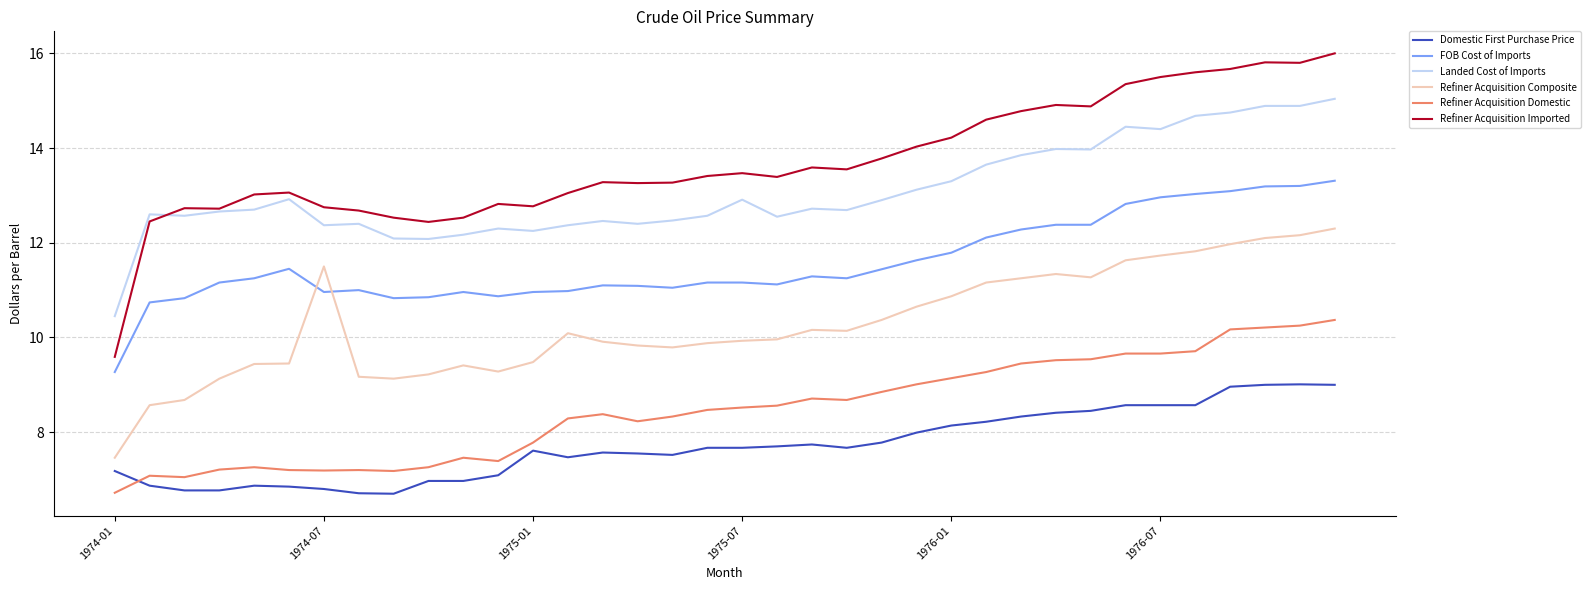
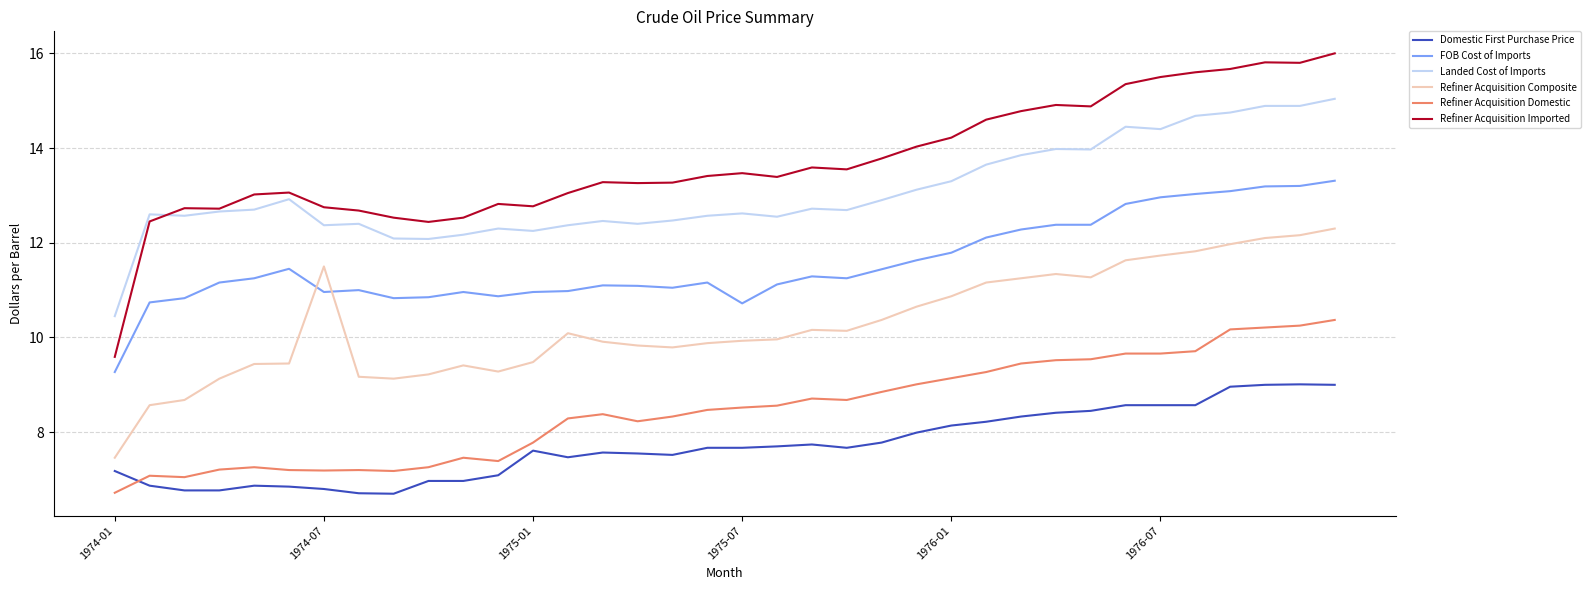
FOB Cost of Imports, 1975-07: 11.2 -> 10.7
Landed Cost of Imports, 1975-07: 12.9 -> 12.6
